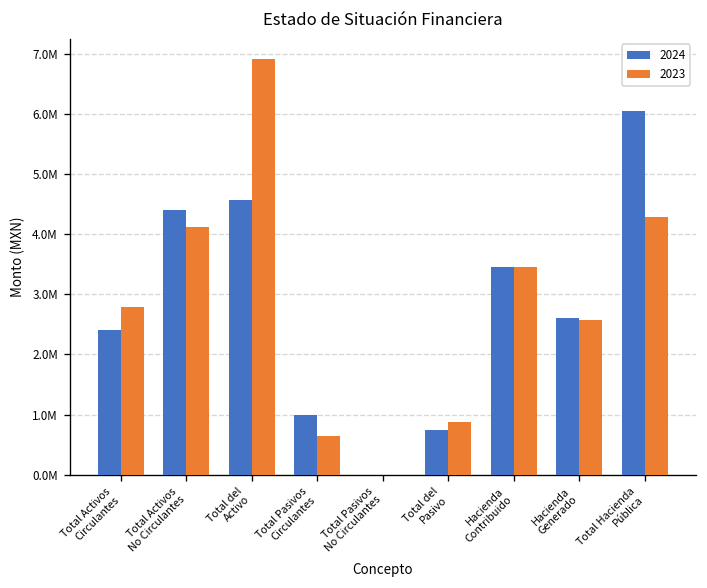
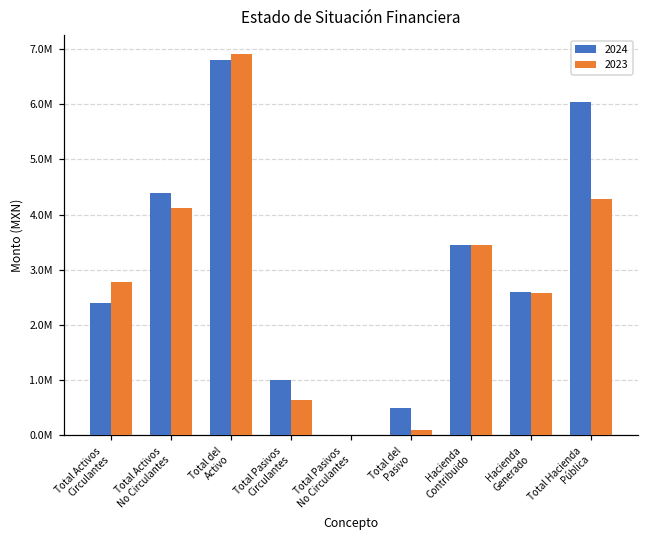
2024, Total del Activo: 4600000 -> 6800000
2024, Total del Pasivo: 800000 -> 500000
2023, Total del Pasivo: 900000 -> 100000
